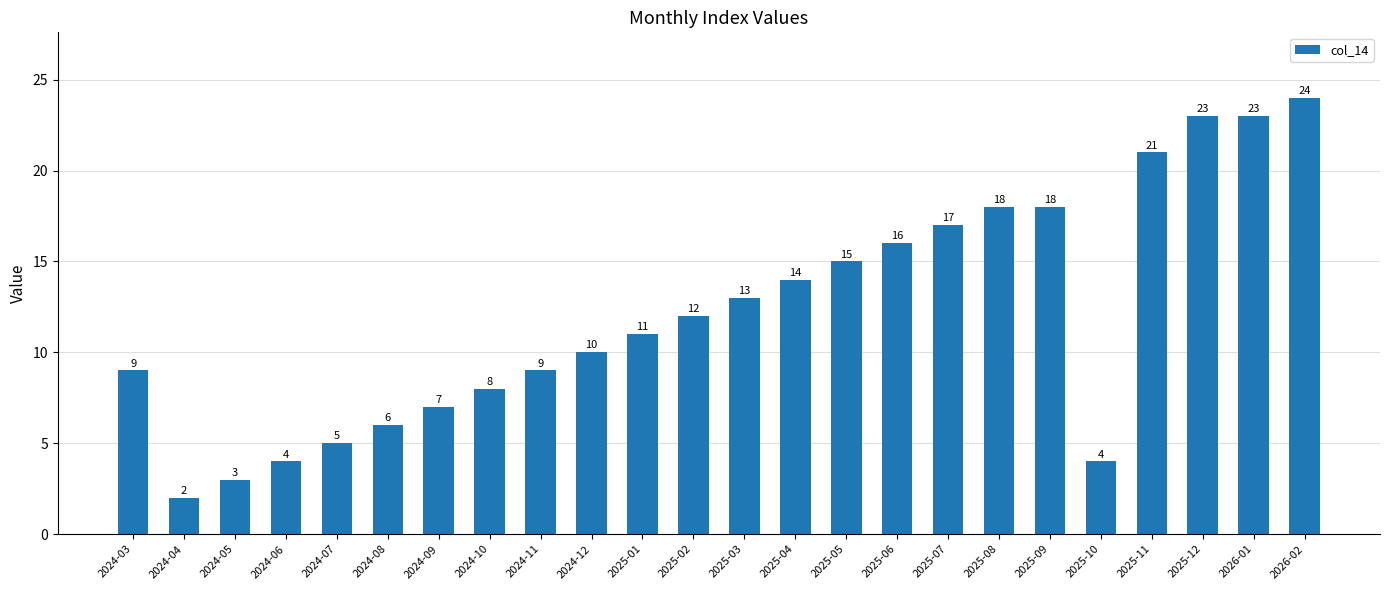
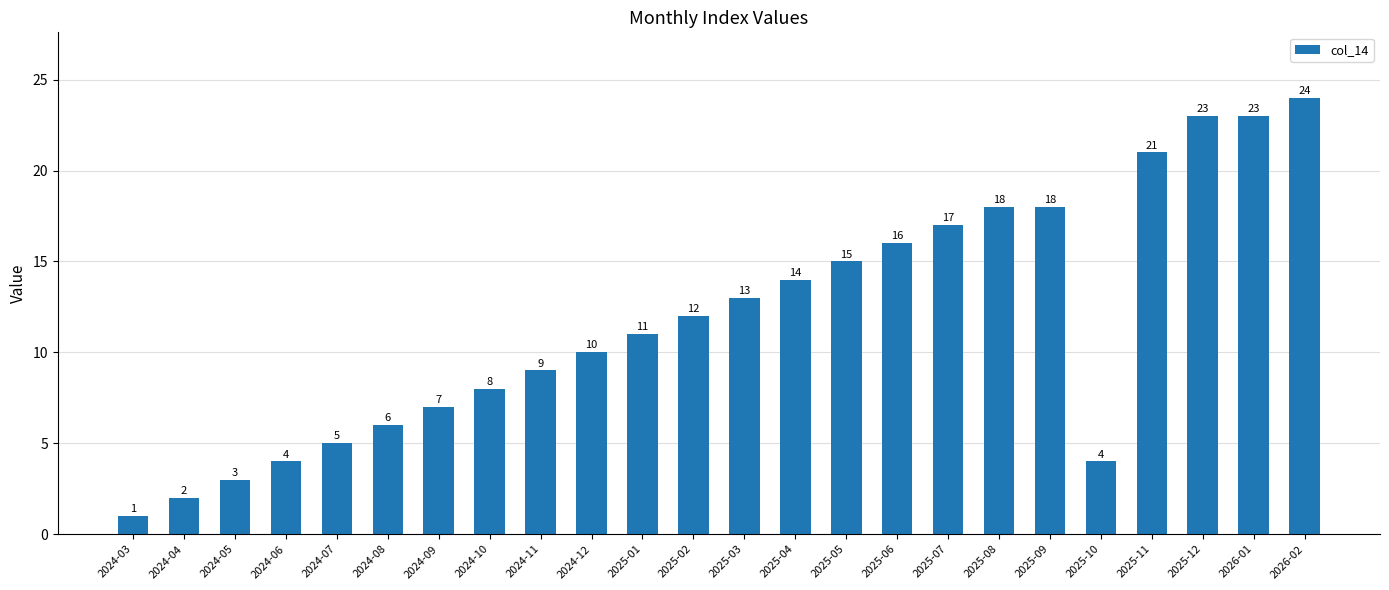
2024-03: 9 -> 1
